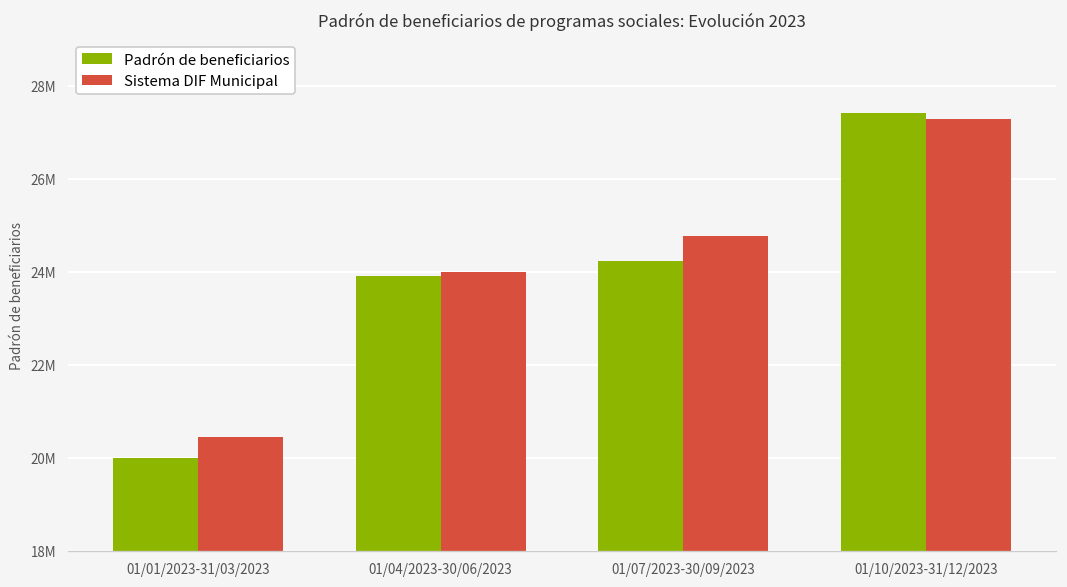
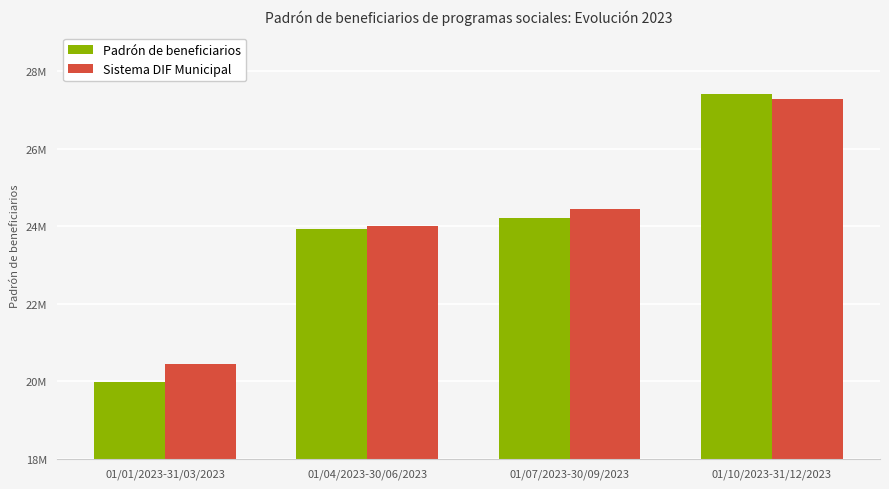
Sistema DIF Municipal, 01/07/2023-30/09/2023: 24800000 -> 24500000
